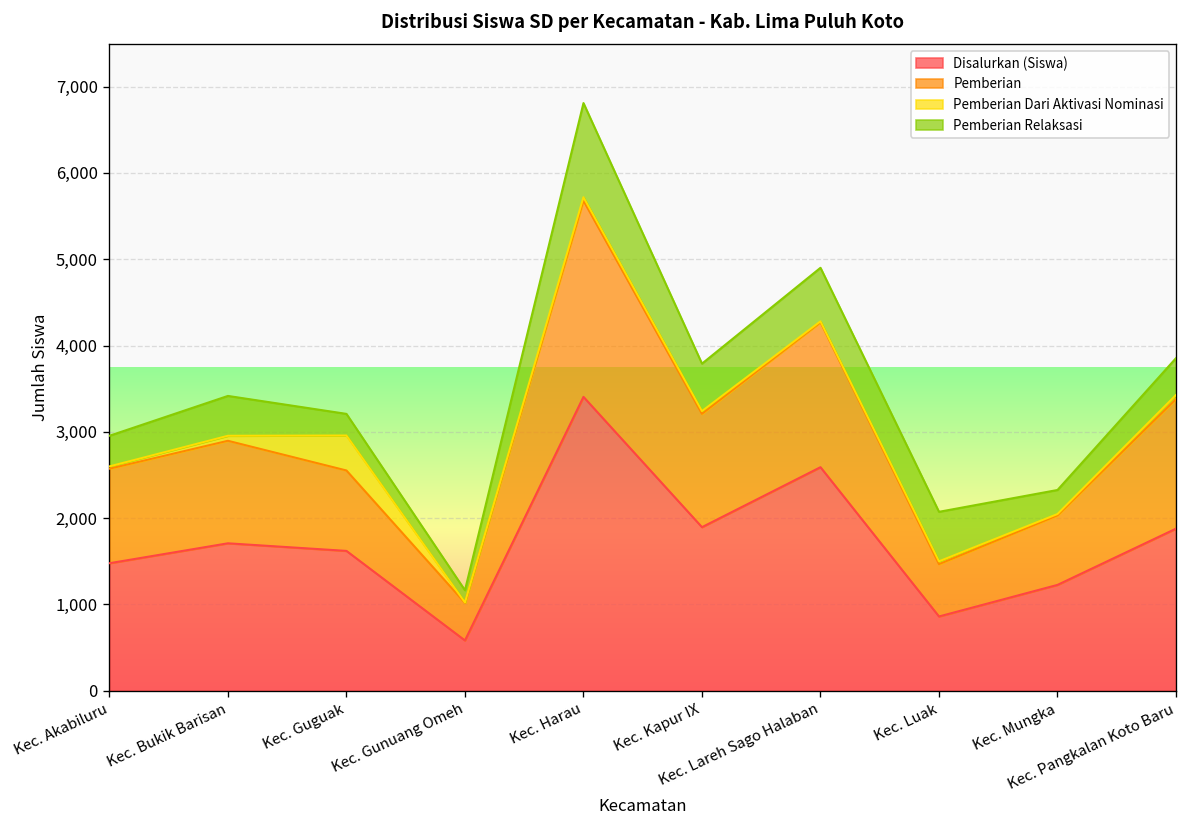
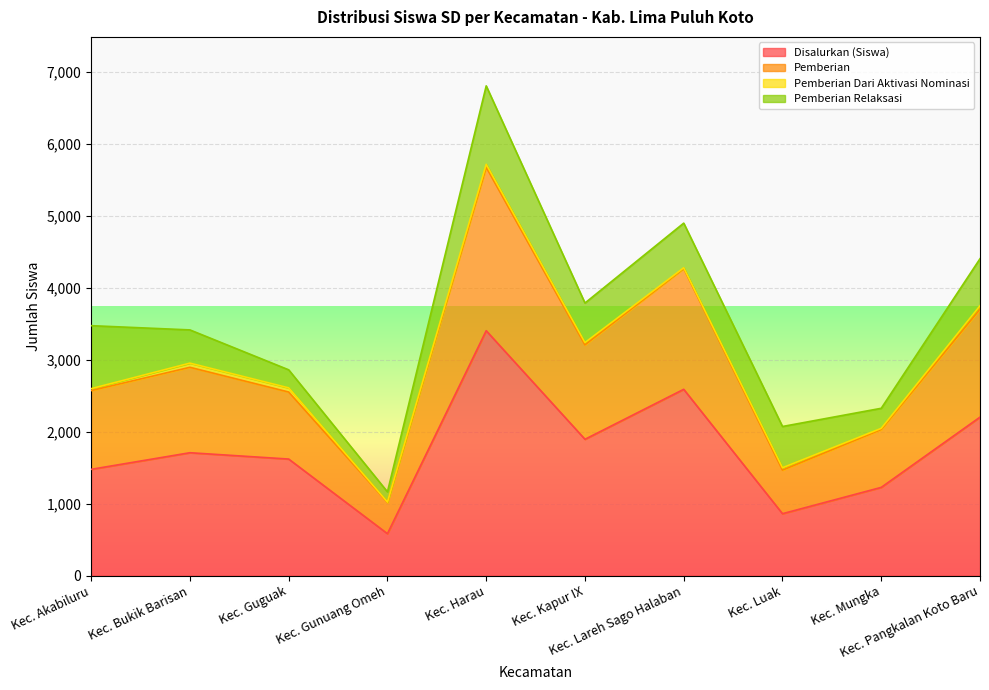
Pemberian Relaksasi, Kec. Akabiluru: 400 -> 900
Pemberian Dari Aktivasi Nominasi, Kec. Guguak: 400 -> 100
Disalurkan (Siswa), Kec. Pangkalan Koto Baru: 1,900 -> 2,200
Pemberian Relaksasi, Kec. Pangkalan Koto Baru: 400 -> 700
